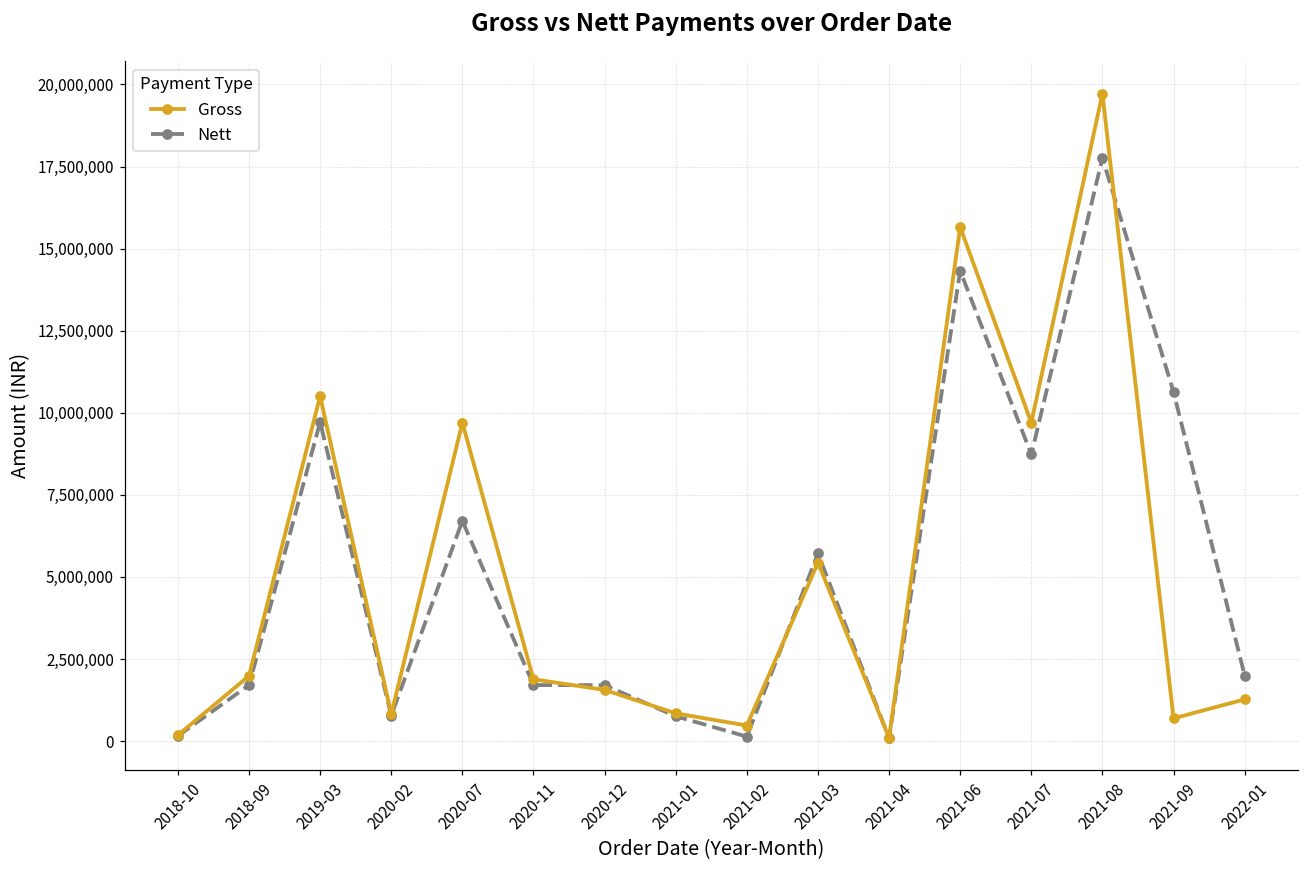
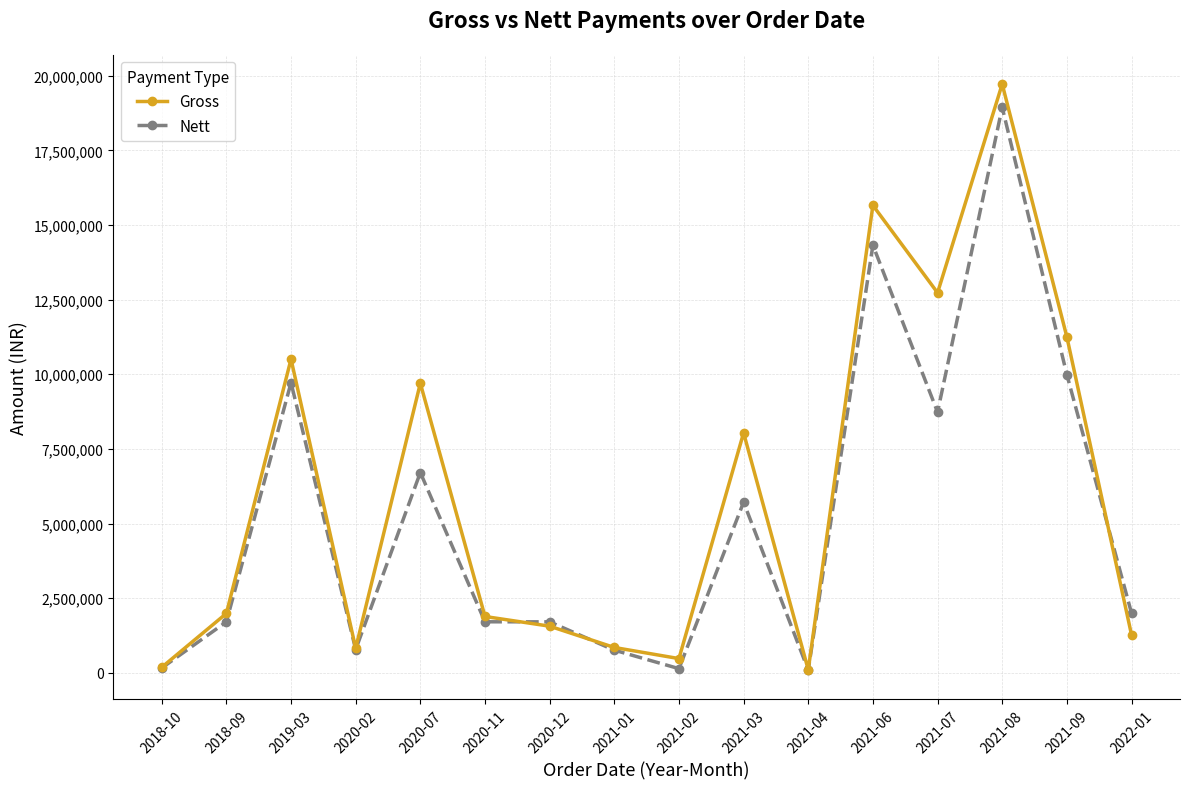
Gross, 2021-03: 5,400,000 -> 8,000,000
Gross, 2021-07: 9,700,000 -> 12,700,000
Nett, 2021-08: 17,800,000 -> 18,900,000
Gross, 2021-09: 700,000 -> 11,300,000
Nett, 2021-09: 10,600,000 -> 10,000,000
